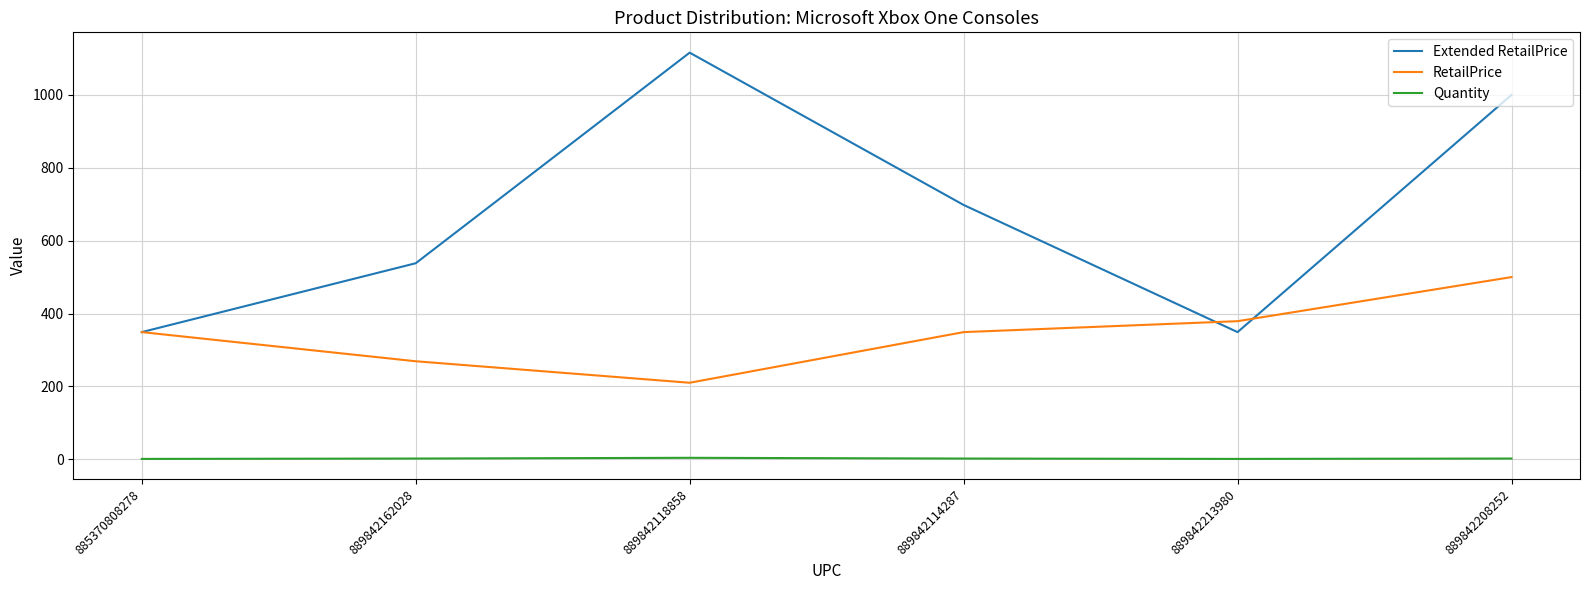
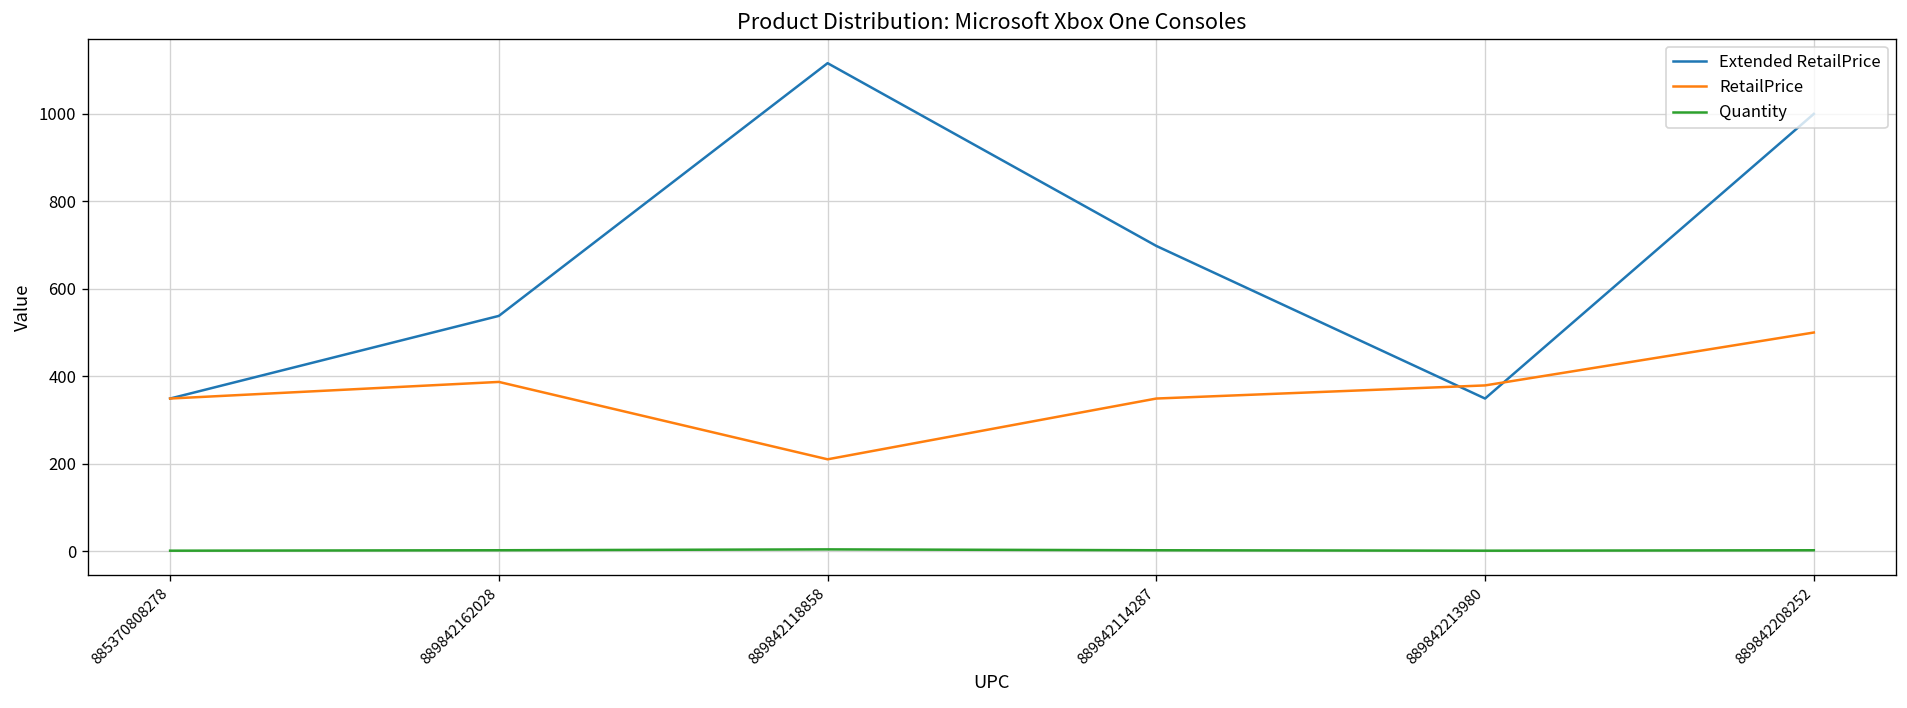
RetailPrice, 889842162028: 270 -> 390
